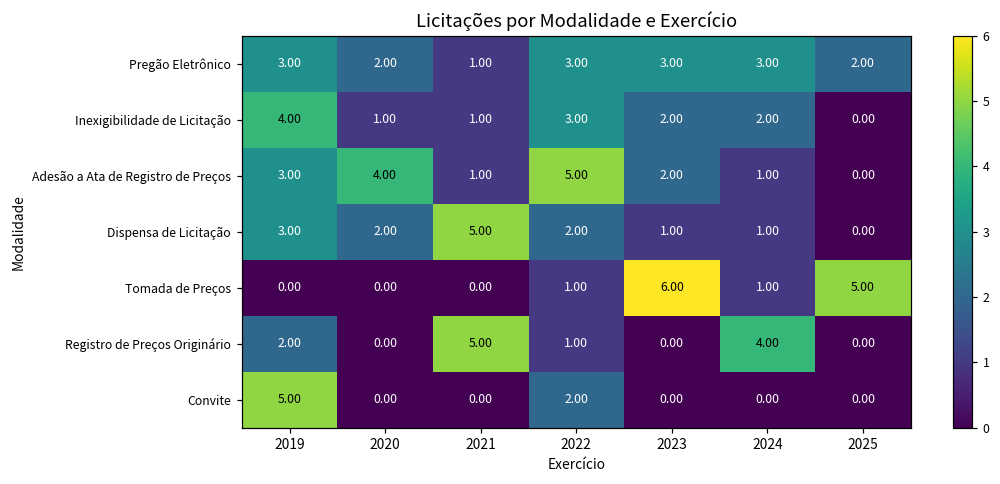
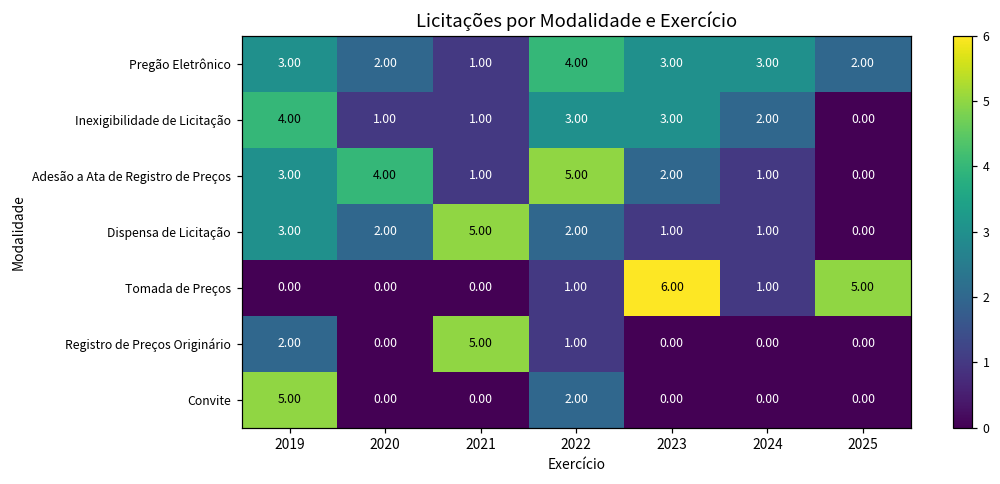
Pregão Eletrônico, 2022: 3.00 -> 4.00
Inexigibilidade de Licitação, 2023: 2.00 -> 3.00
Registro de Preços Originário, 2024: 4.00 -> 0.00
